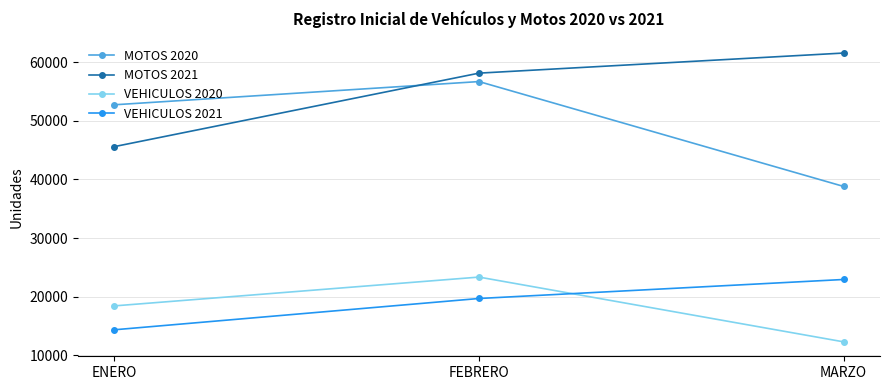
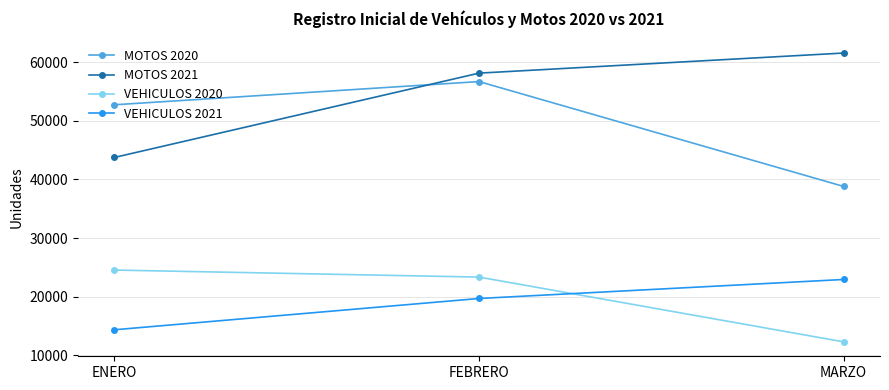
MOTOS 2021, ENERO: 46000 -> 44000
VEHICULOS 2020, ENERO: 18000 -> 25000
